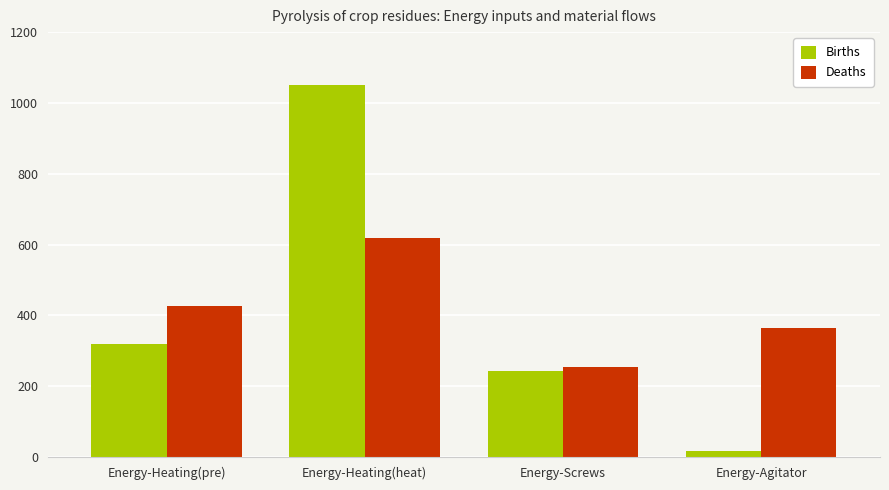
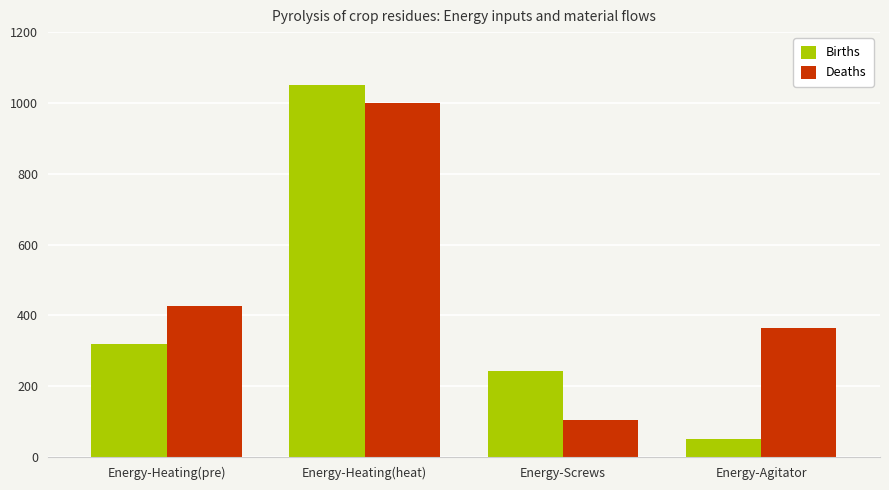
Deaths, Energy-Heating(heat): 620 -> 1000
Deaths, Energy-Screws: 250 -> 100
Births, Energy-Agitator: 20 -> 50
